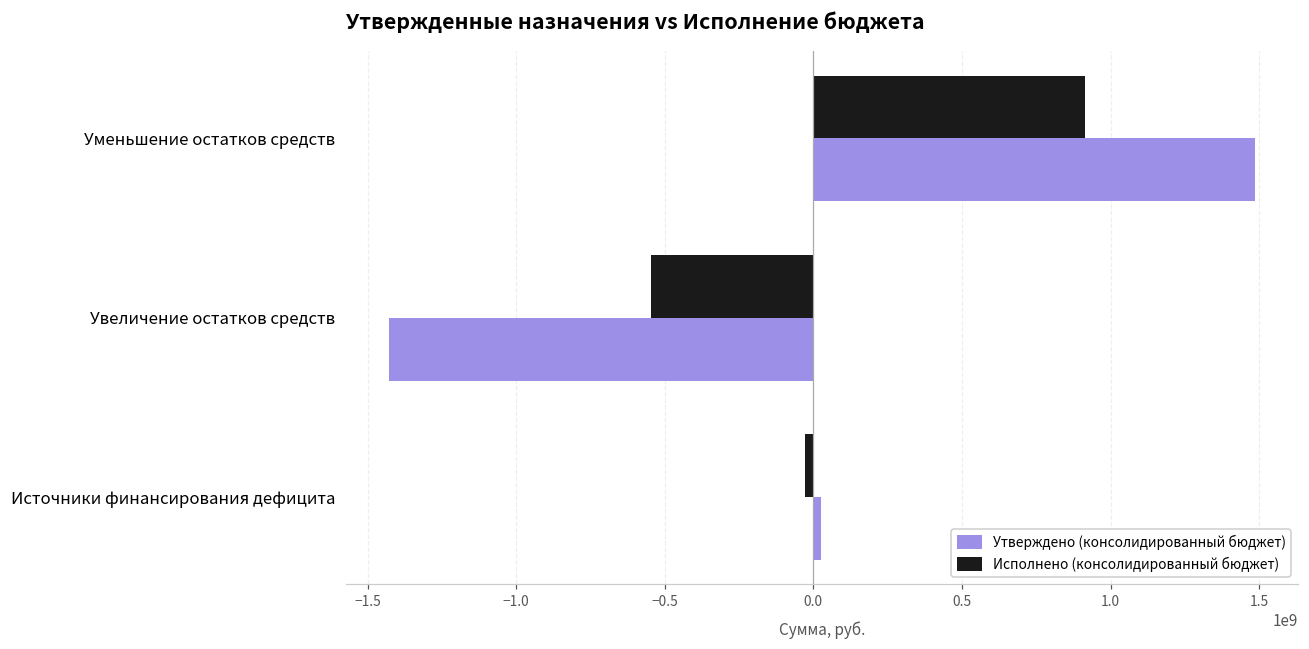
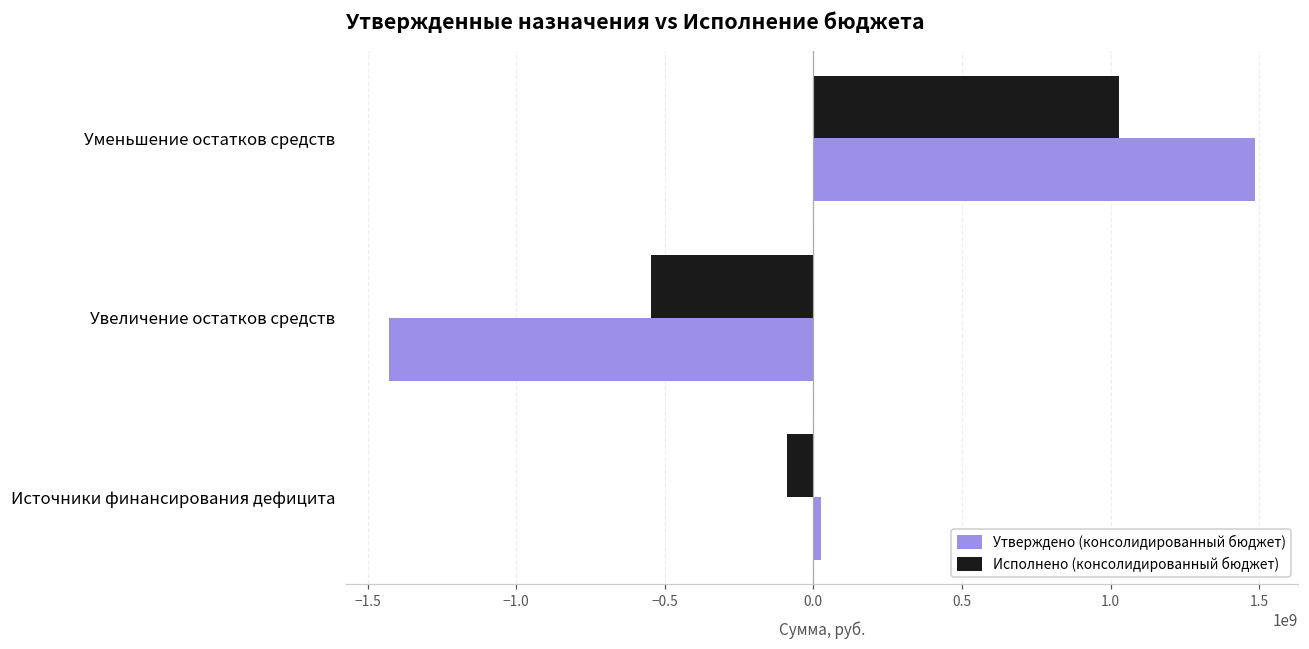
Исполнено (консолидированный бюджет), Уменьшение остатков средств: 920000000 -> 1030000000
Исполнено (консолидированный бюджет), Источники финансирования дефицита: -30000000 -> -90000000
